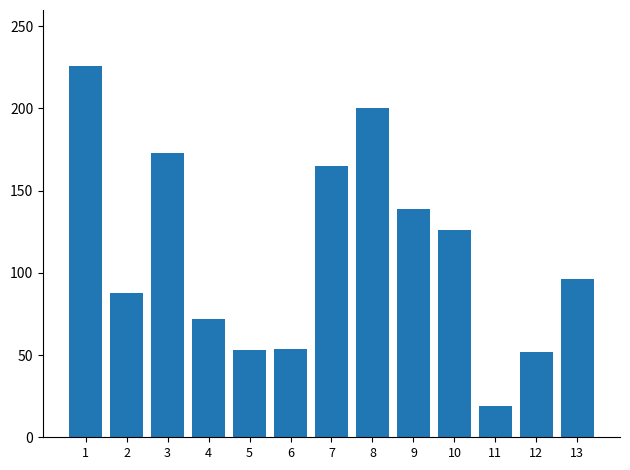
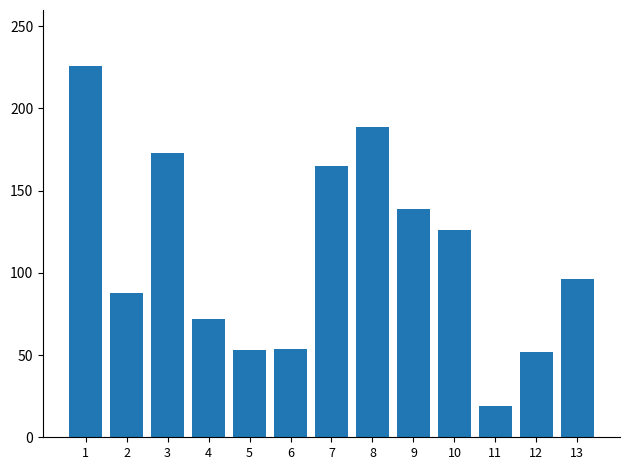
8: 200 -> 189
